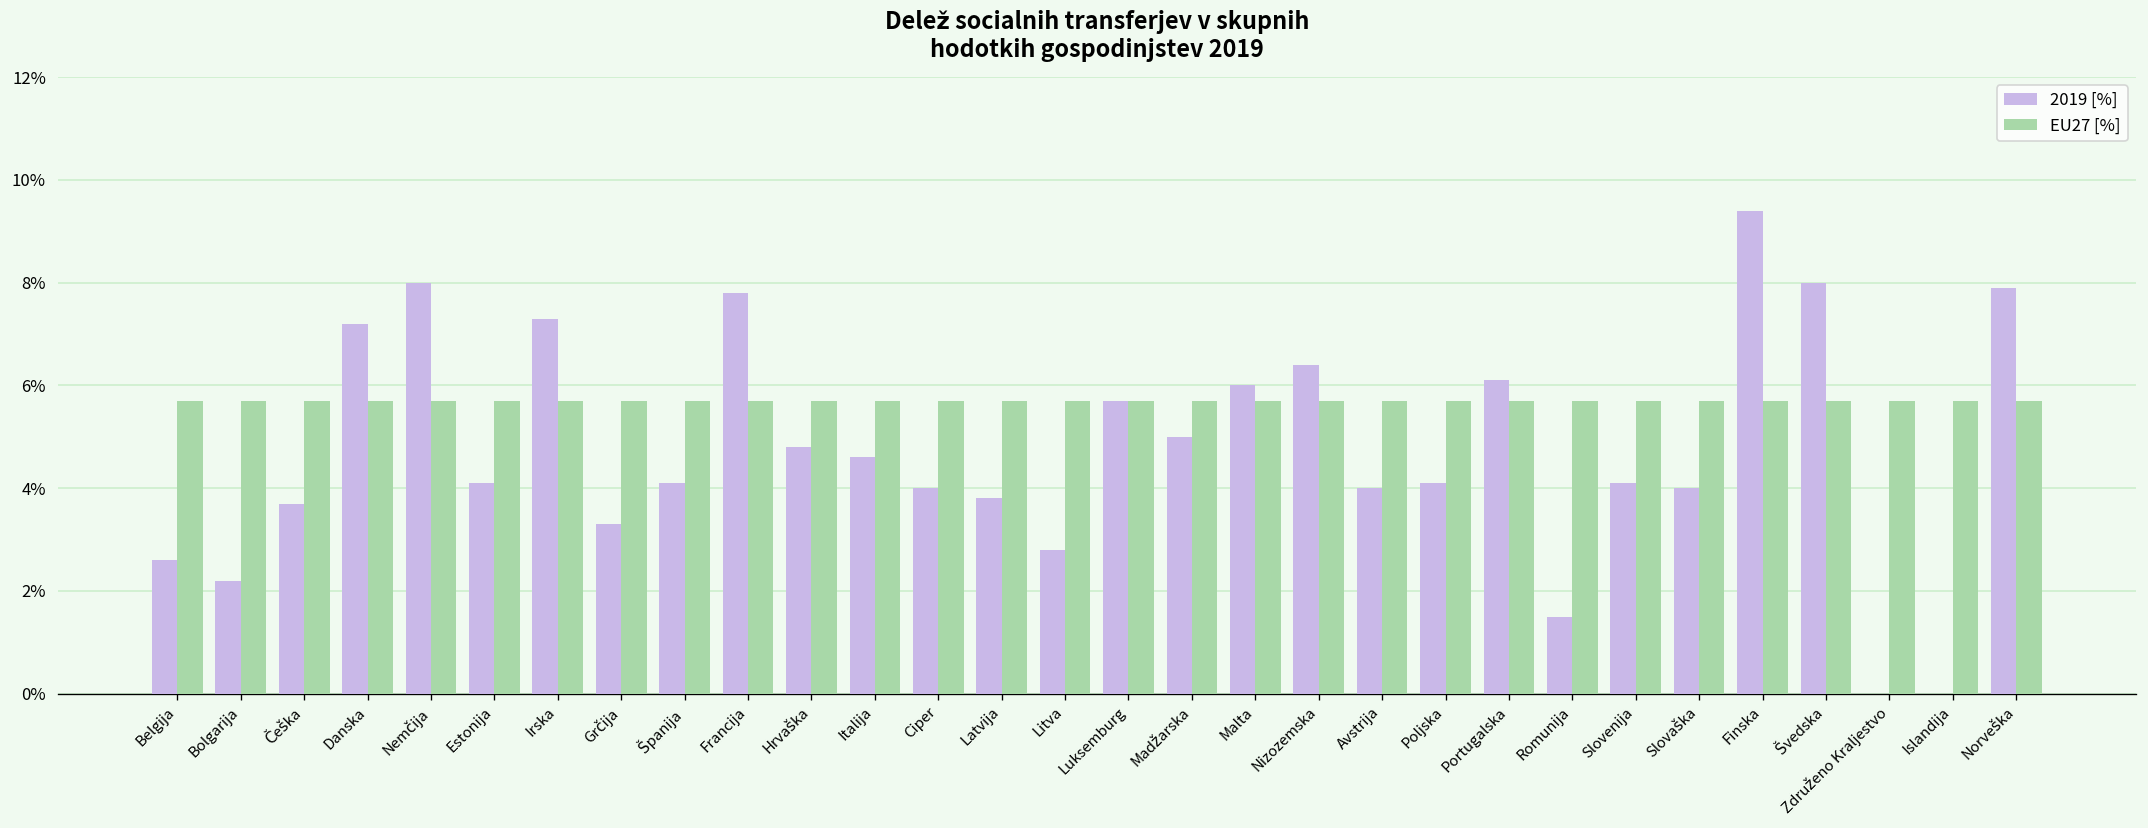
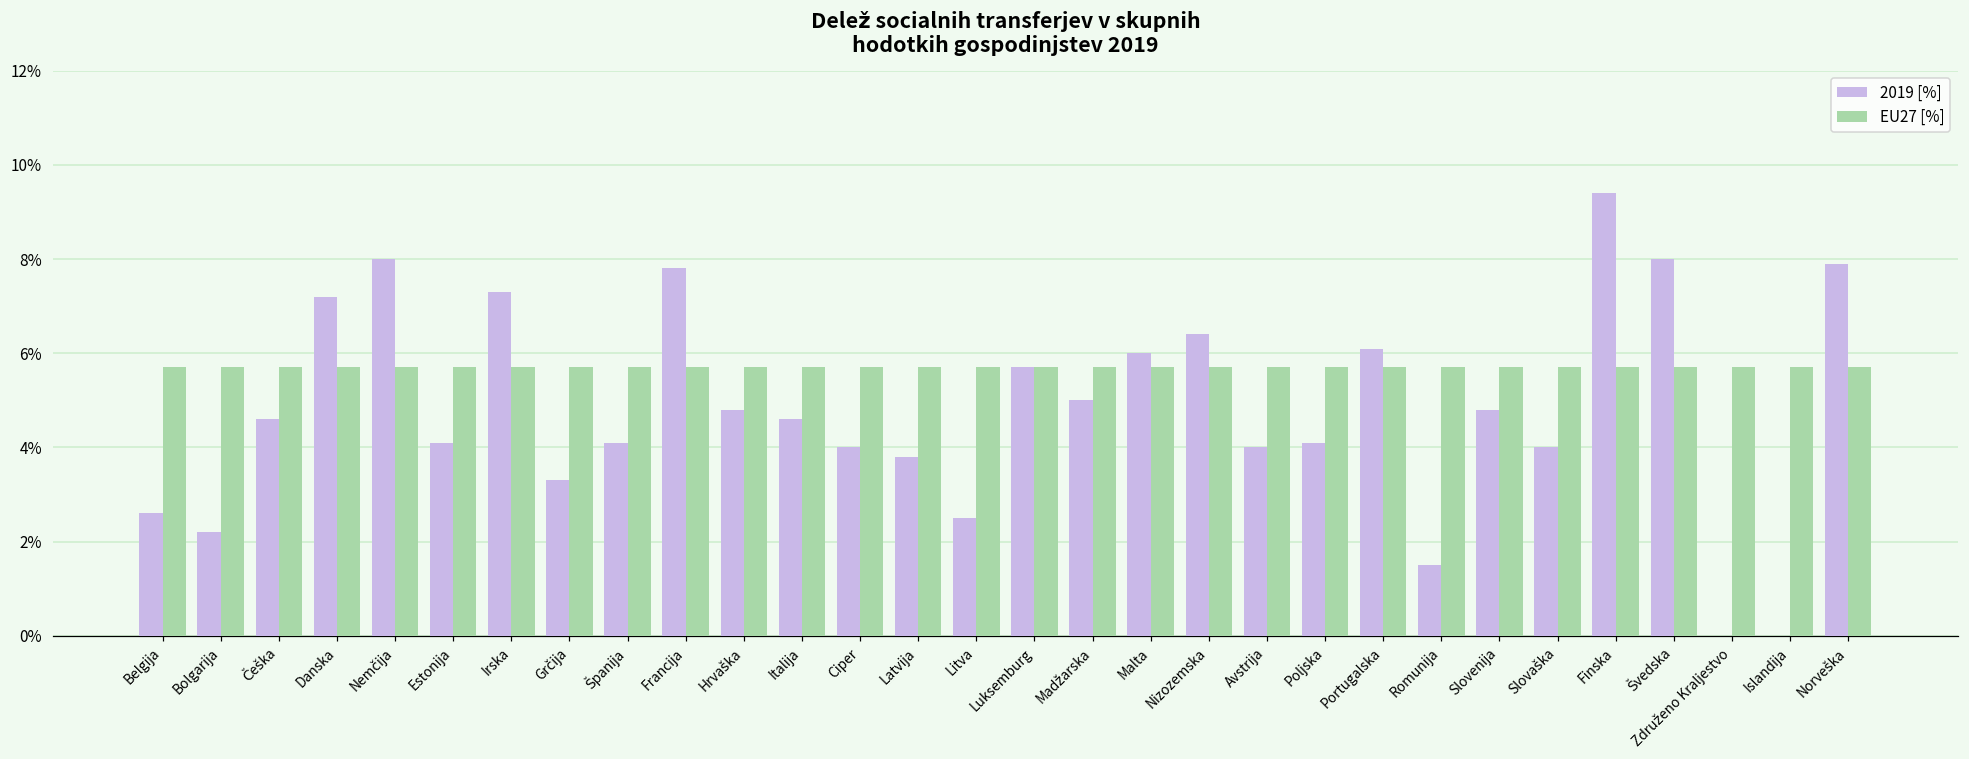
2019 [%], Češka: 3.7% -> 4.6%
2019 [%], Litva: 2.8% -> 2.5%
2019 [%], Slovenija: 4.1% -> 4.8%
